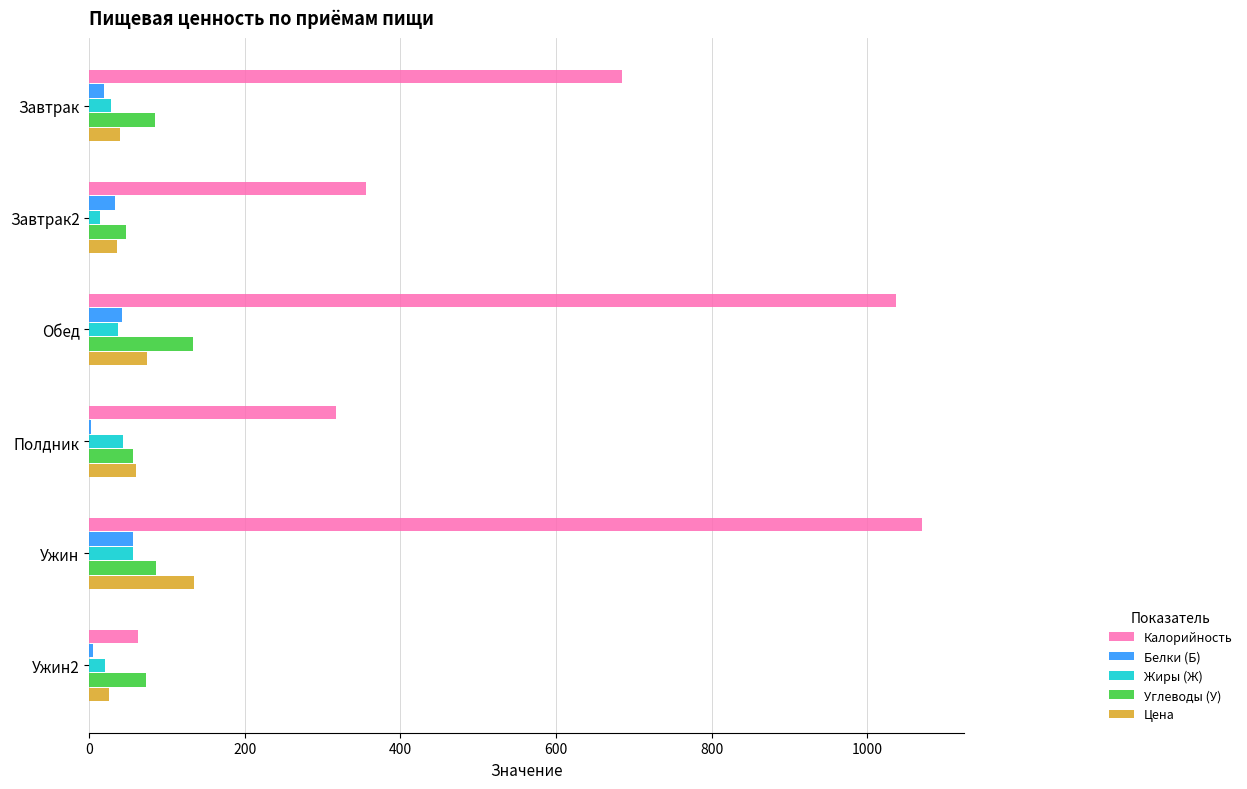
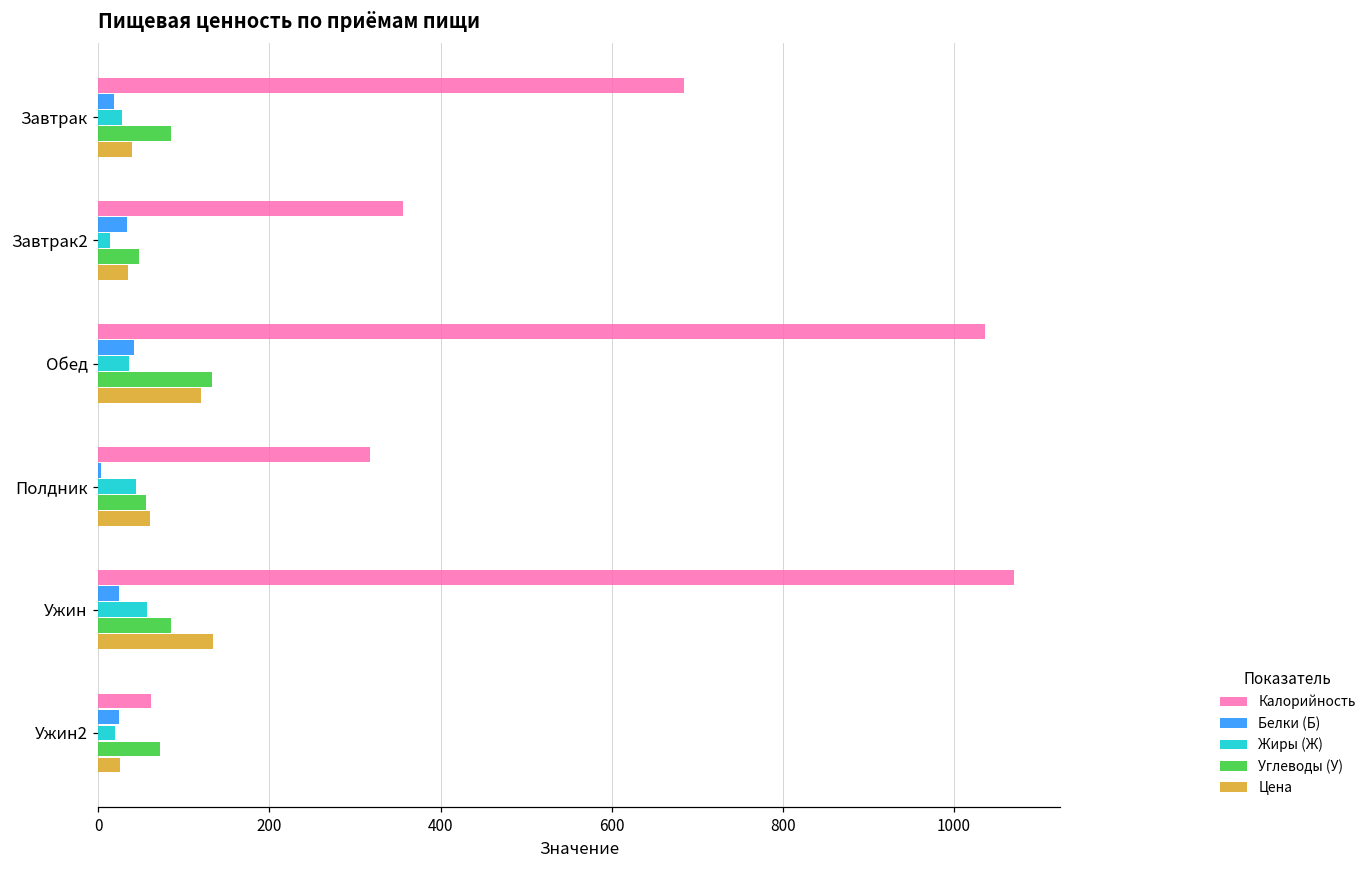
Цена, Обед: 70 -> 120
Белки (Б), Ужин: 60 -> 20
Белки (Б), Ужин2: 0 -> 20
